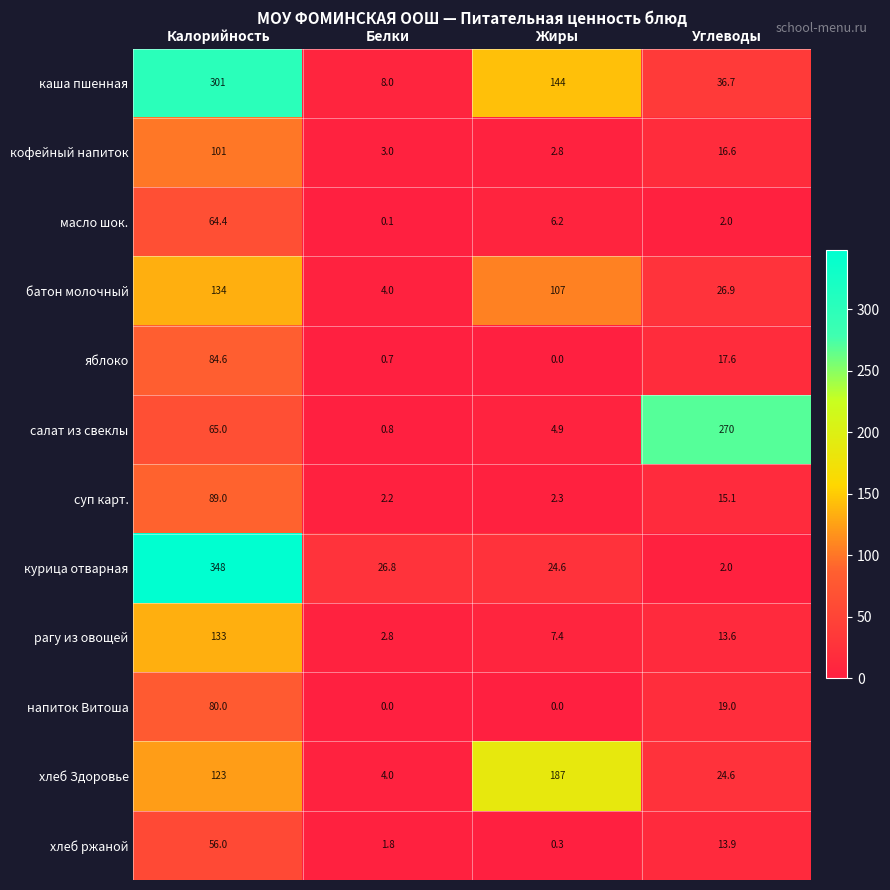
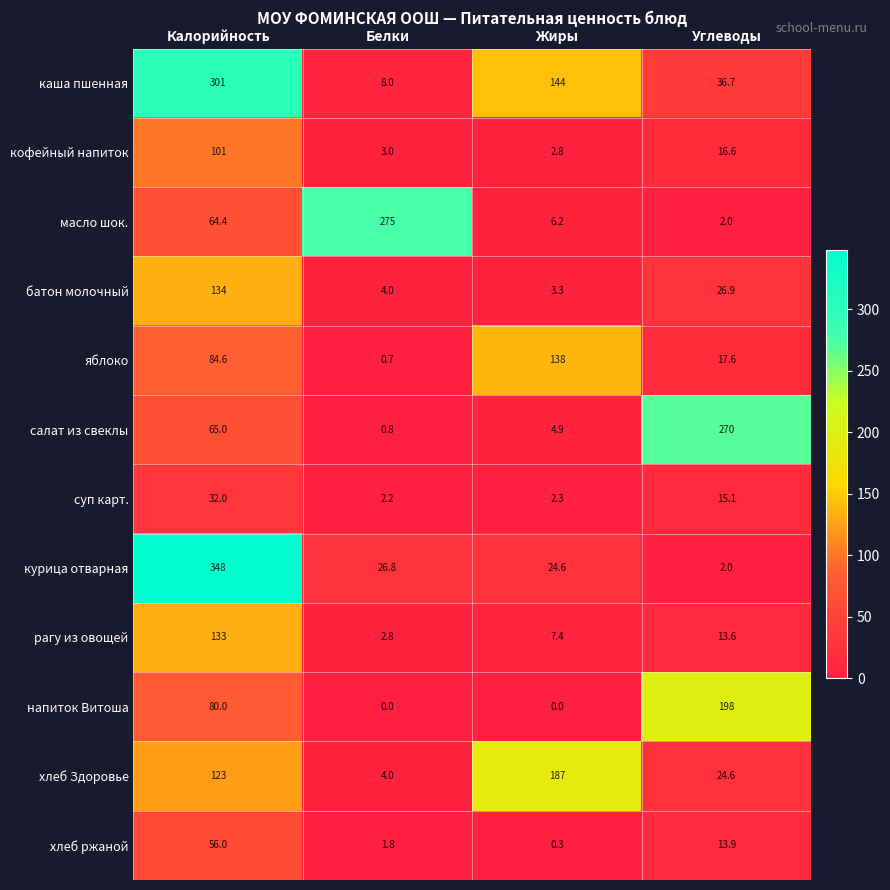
масло шок., Белки: 0.1 -> 275
батон молочный, Жиры: 107 -> 3.3
яблоко, Жиры: 0.0 -> 138
суп карт., Калорийность: 89.0 -> 32.0
напиток Витоша, Углеводы: 19.0 -> 198
